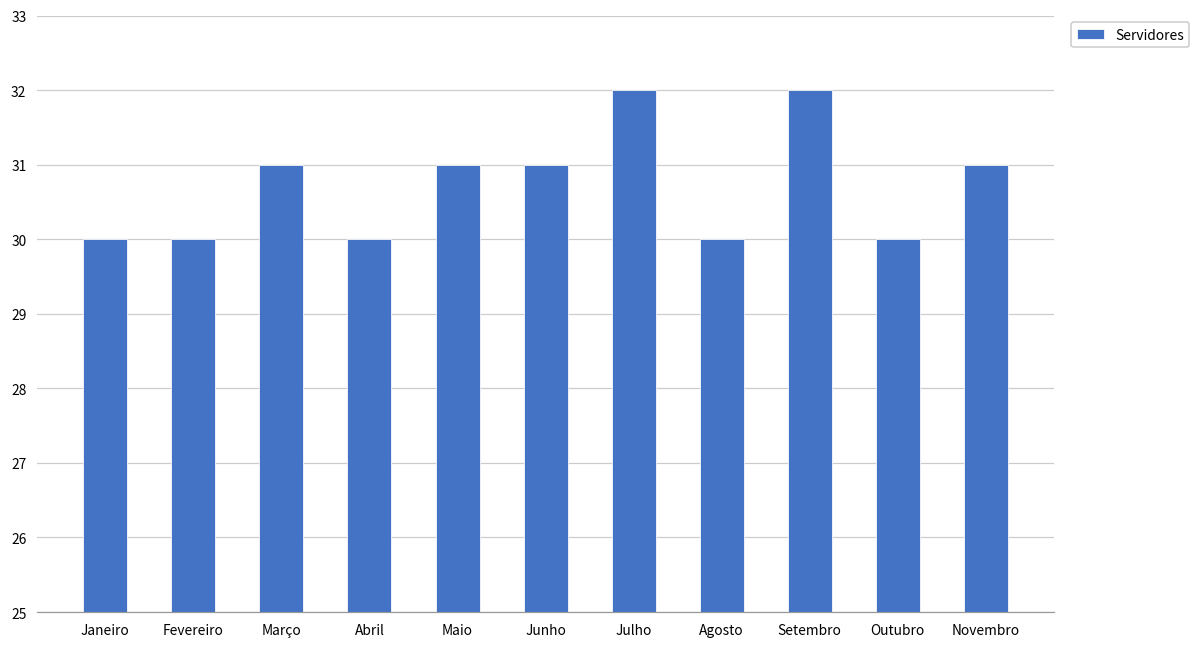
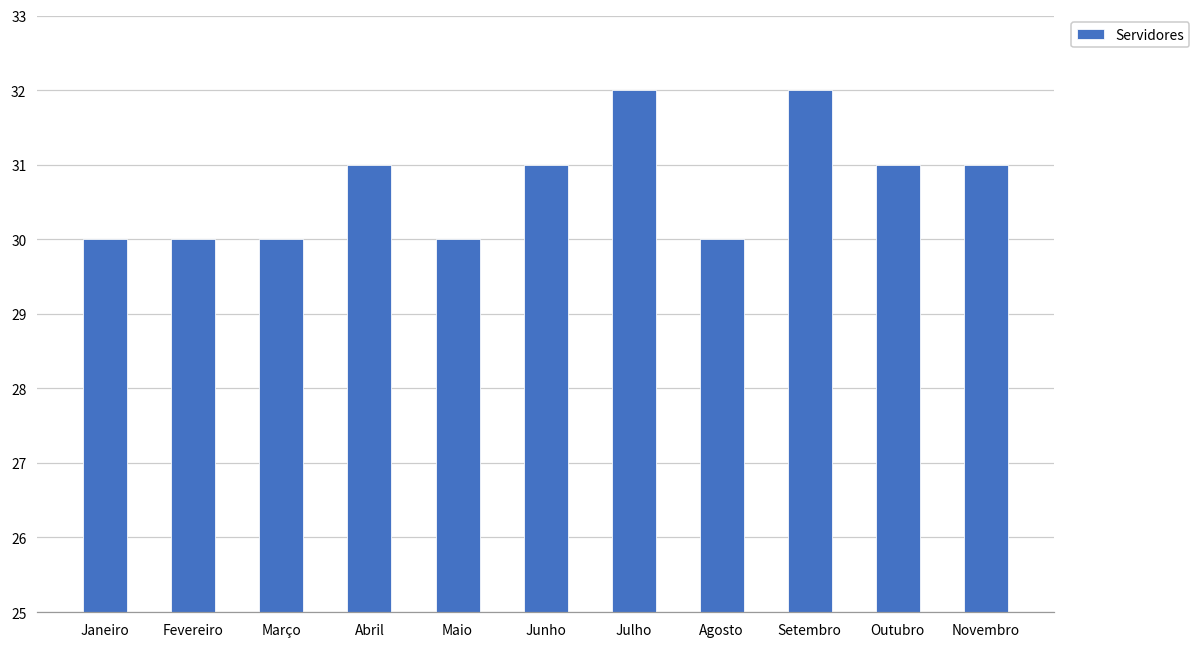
Março: 31 -> 30
Abril: 30 -> 31
Maio: 31 -> 30
Outubro: 30 -> 31
